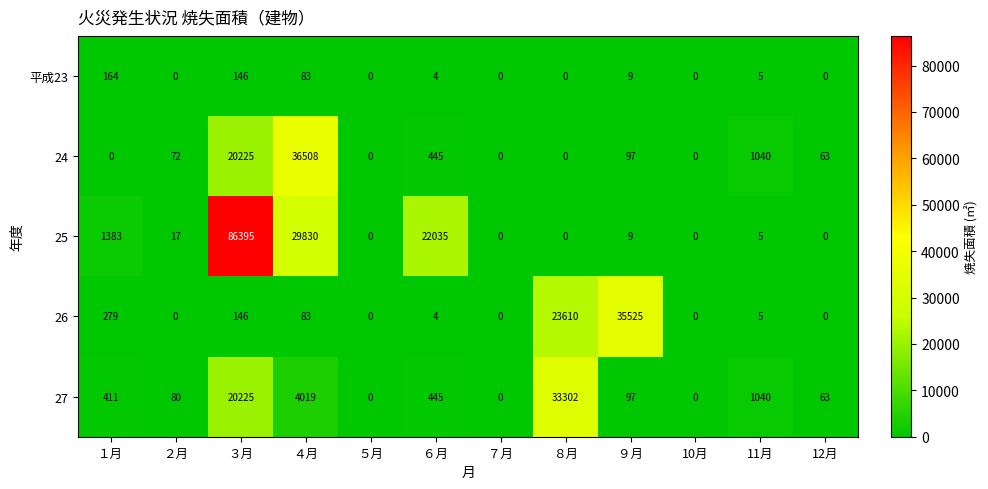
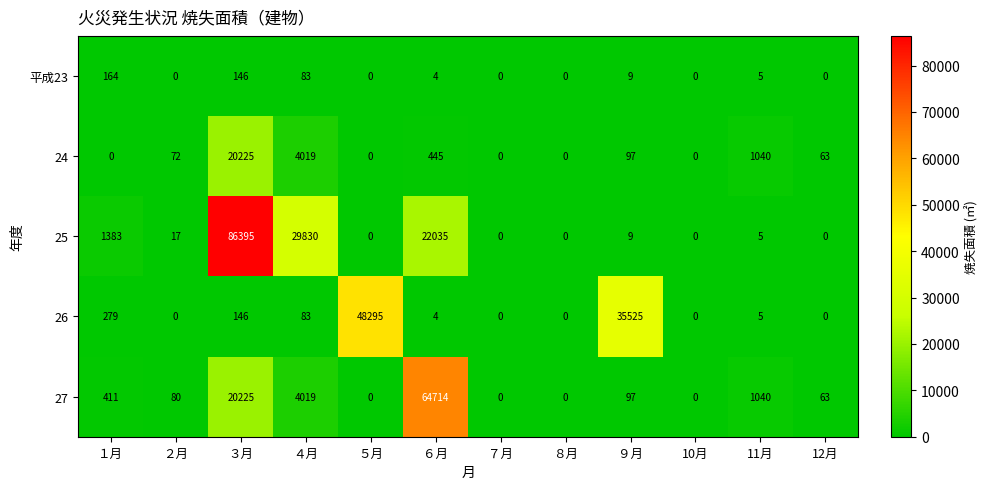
24, ４月: 36508 -> 4019
26, ５月: 0 -> 48295
26, ８月: 23610 -> 0
27, ６月: 445 -> 64714
27, ８月: 33302 -> 0
